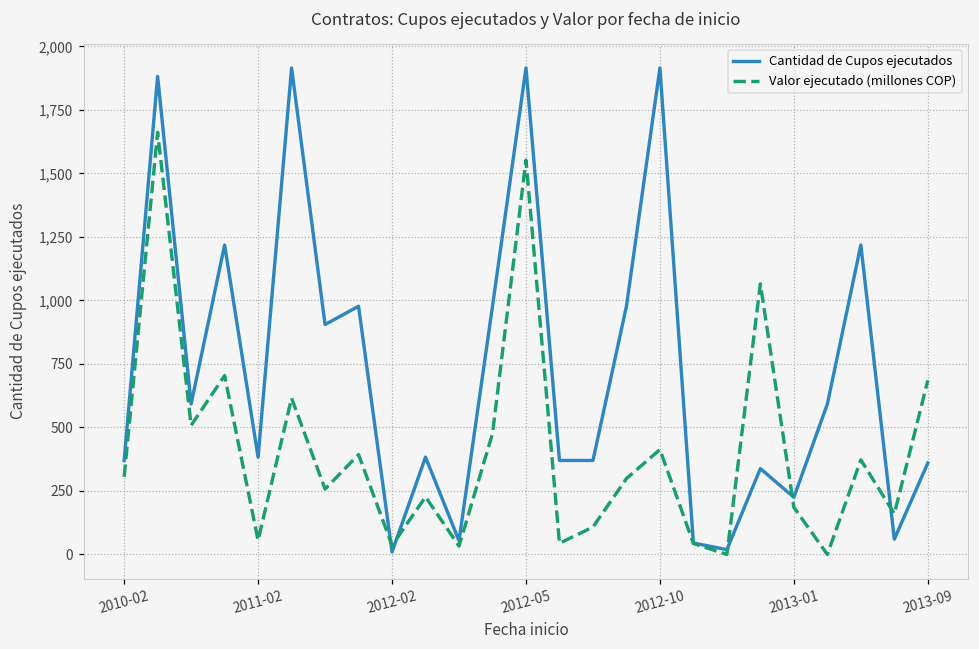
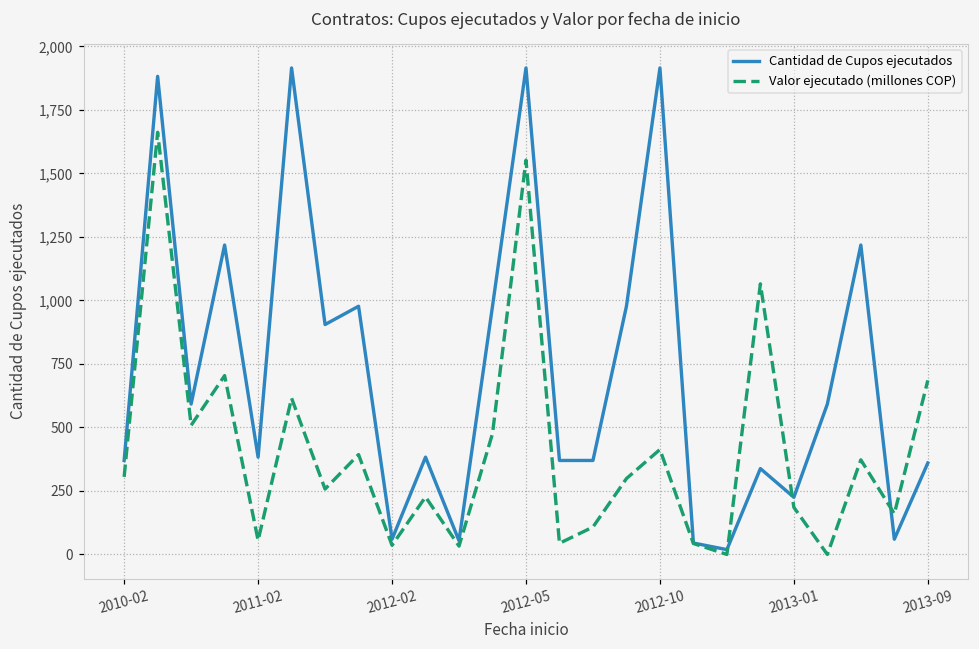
Cantidad de Cupos ejecutados, 2012-02: 10 -> 60
